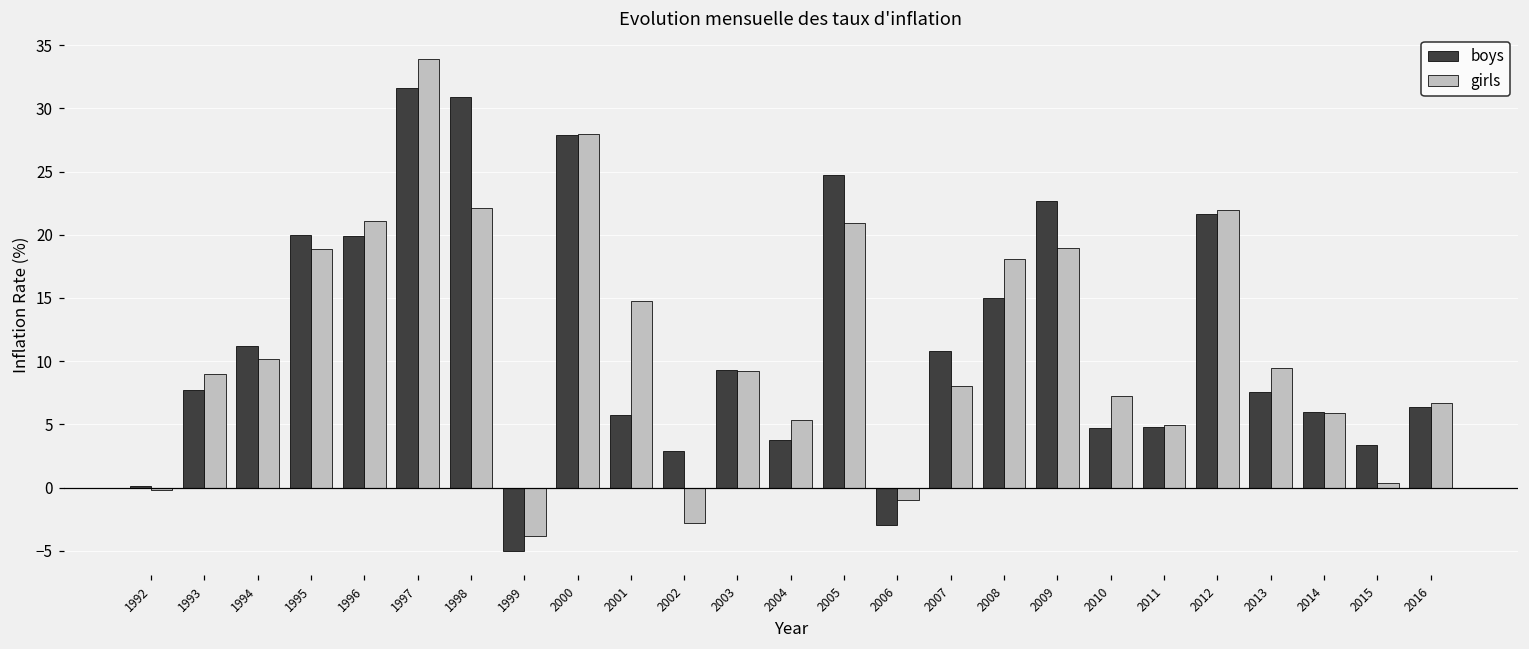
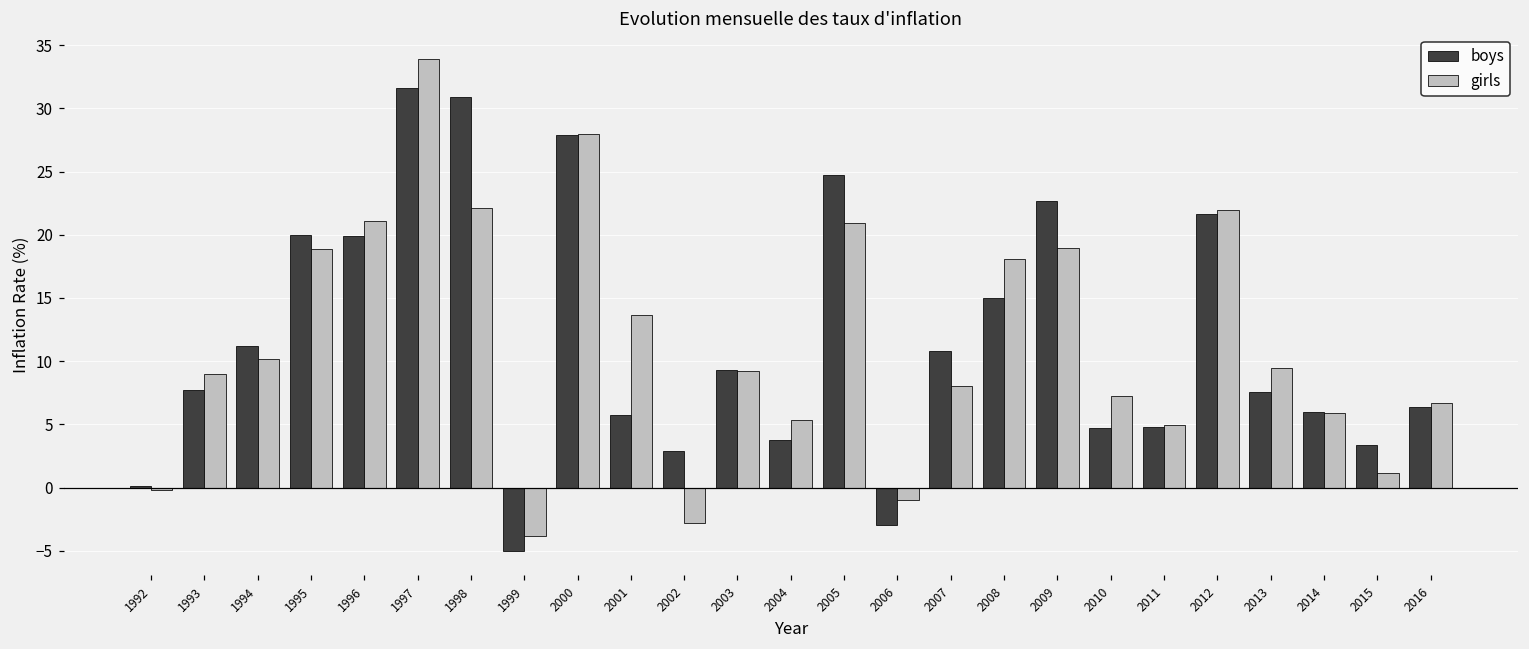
girls, 2001: 14.8 -> 13.7
girls, 2015: 0.4 -> 1.2
